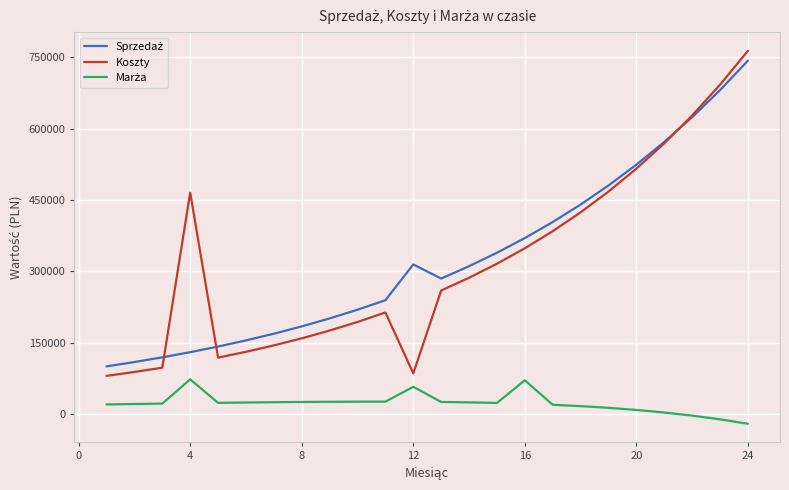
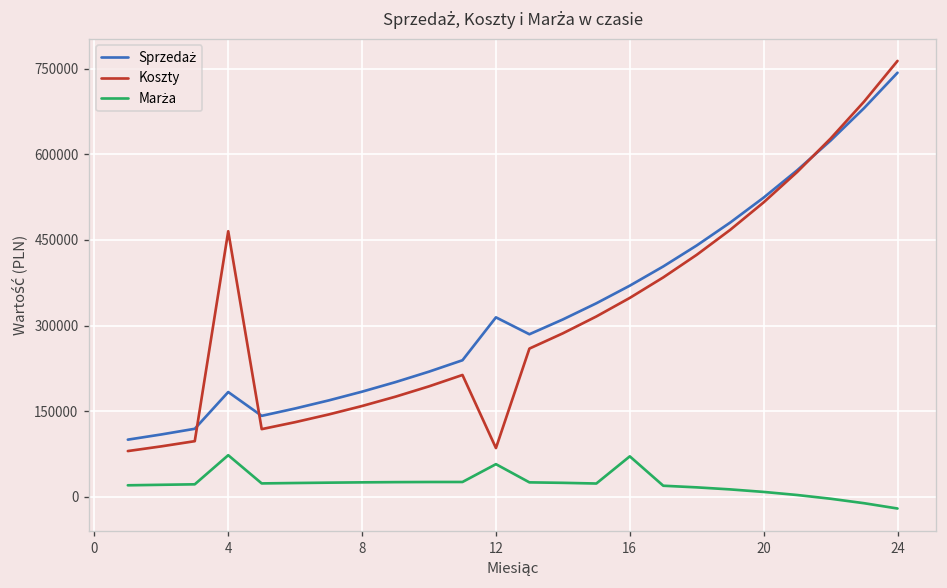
Sprzedaż, 4: 130000 -> 180000
